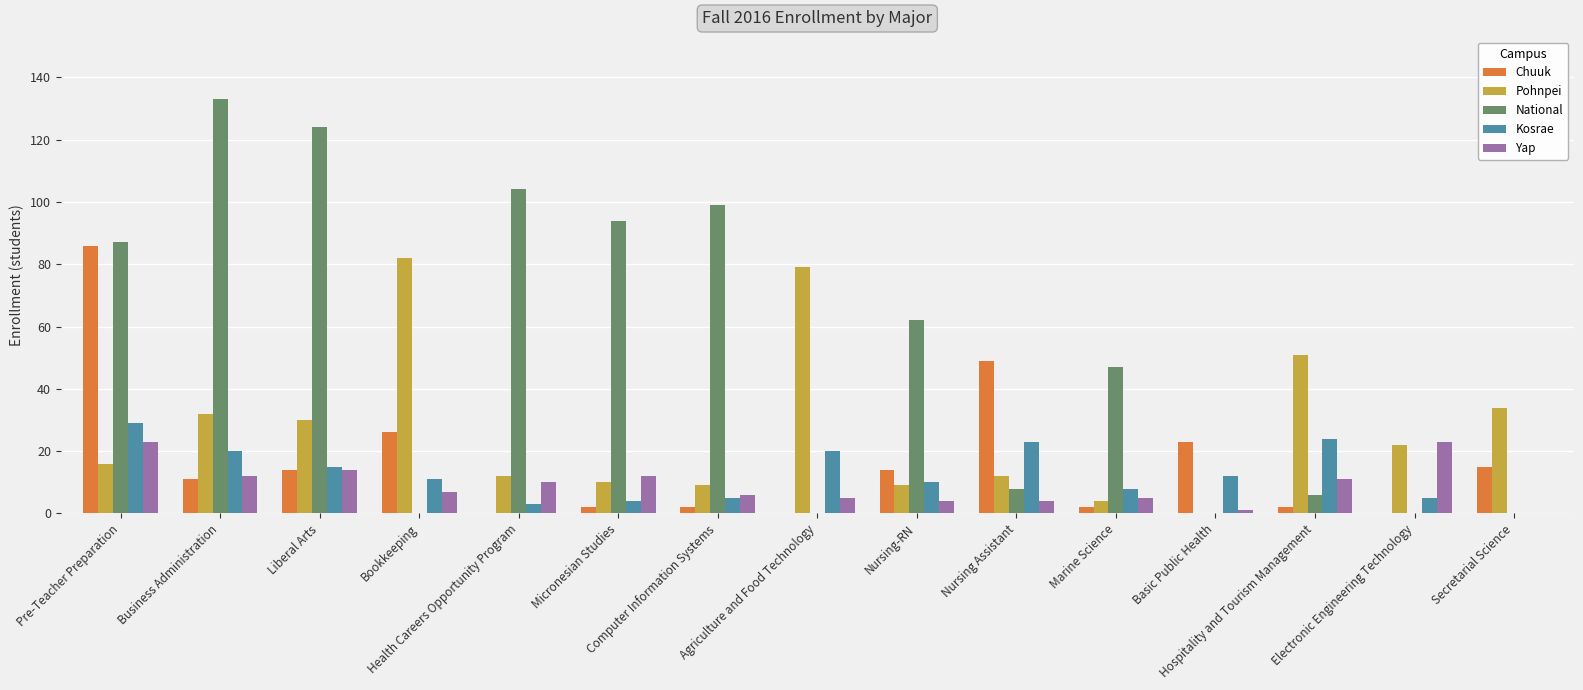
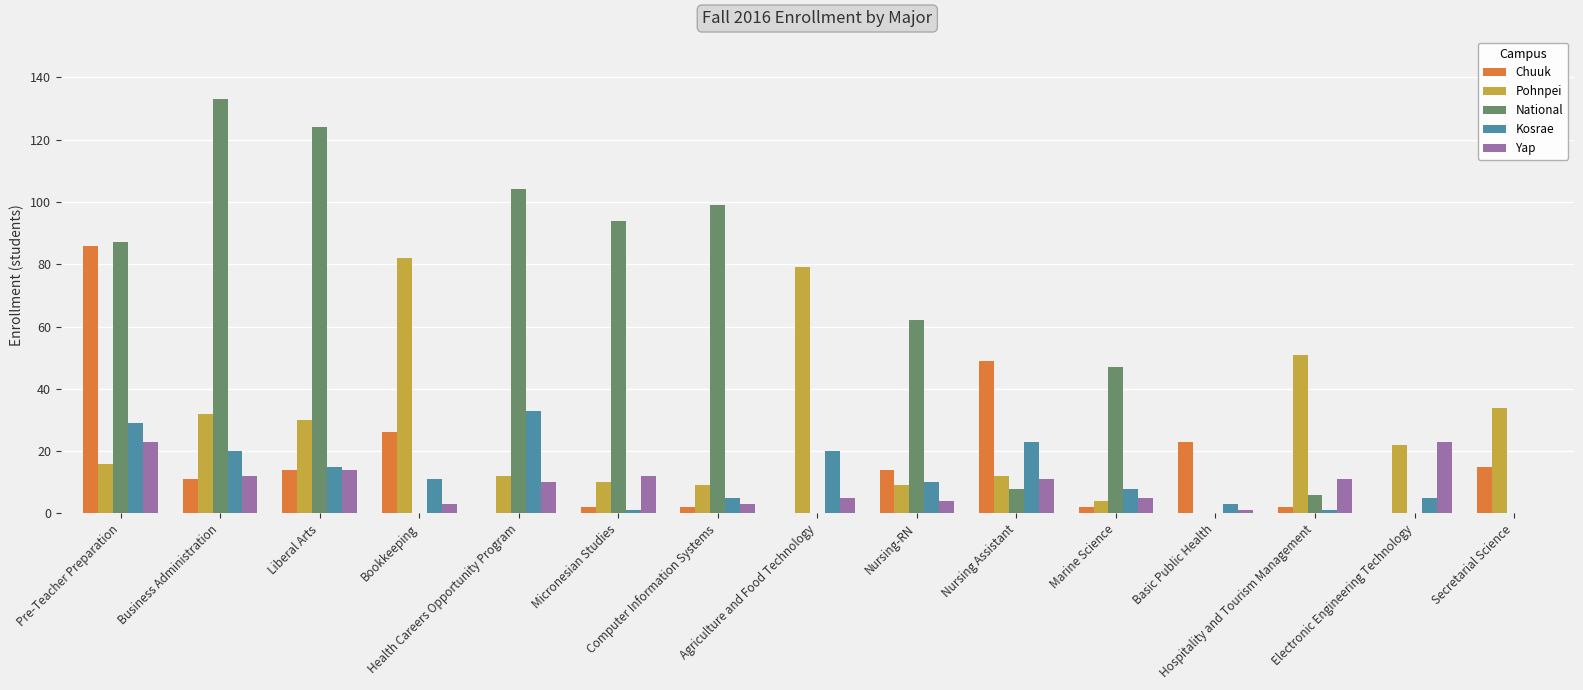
Yap, Bookkeeping: 7 -> 3
Kosrae, Health Careers Opportunity Program: 3 -> 33
Kosrae, Micronesian Studies: 4 -> 1
Yap, Computer Information Systems: 6 -> 3
Yap, Nursing Assistant: 4 -> 11
Kosrae, Basic Public Health: 12 -> 3
Kosrae, Hospitality and Tourism Management: 24 -> 1
